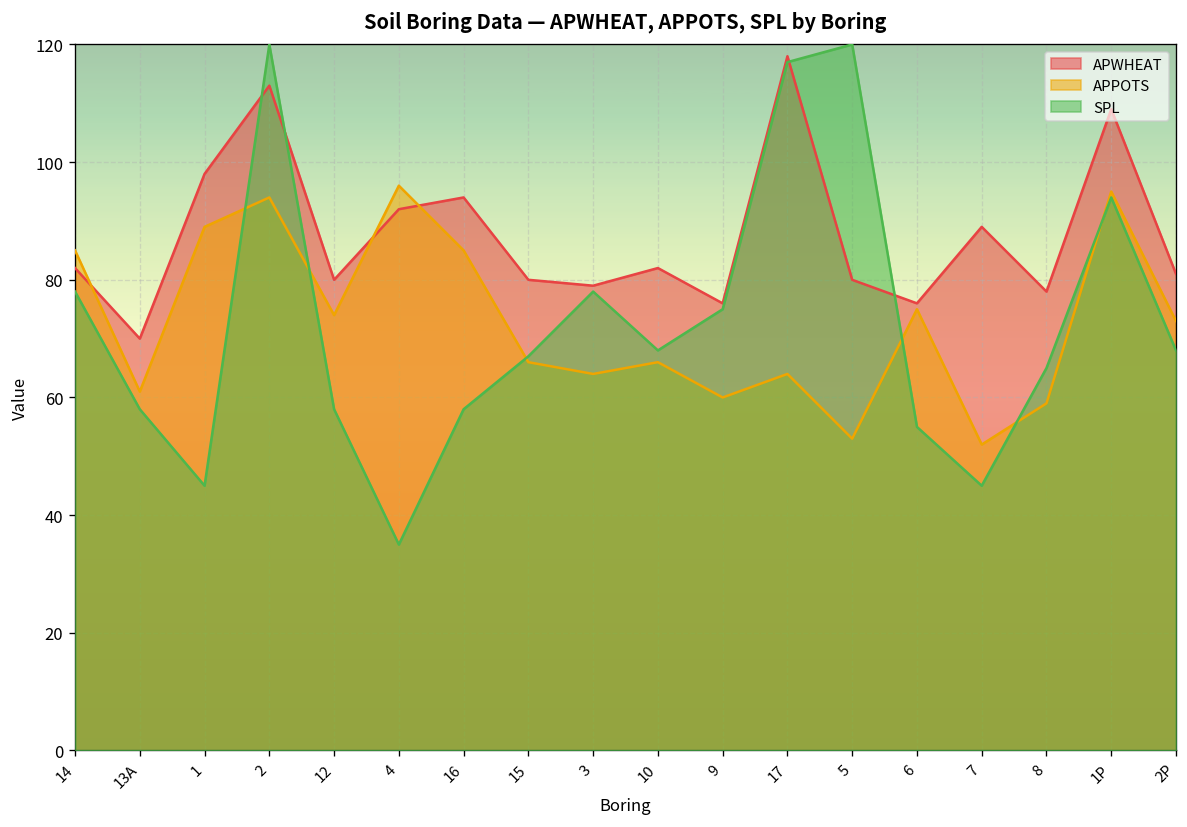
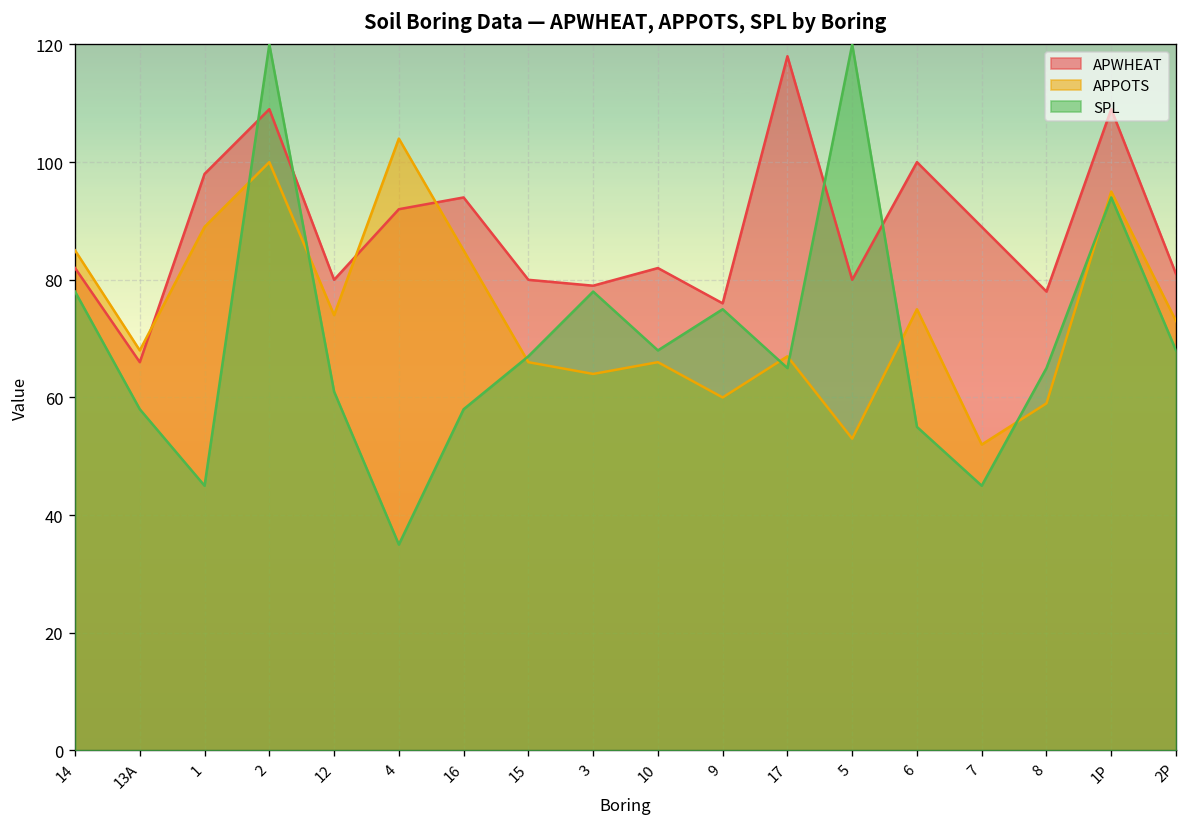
APWHEAT, 13A: 70 -> 66
APPOTS, 13A: 61 -> 68
APWHEAT, 2: 113 -> 109
APPOTS, 2: 94 -> 100
SPL, 12: 58 -> 61
APPOTS, 4: 96 -> 104
APPOTS, 17: 64 -> 67
SPL, 17: 117 -> 65
APWHEAT, 6: 76 -> 100
